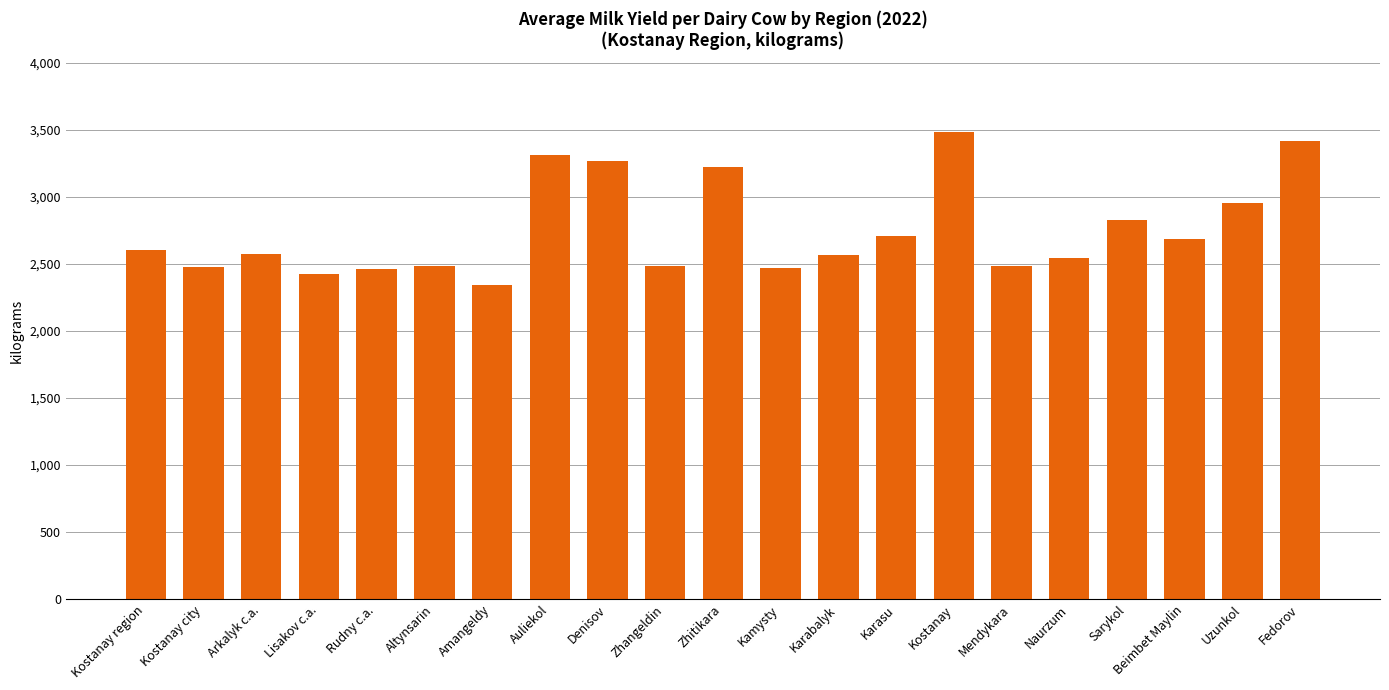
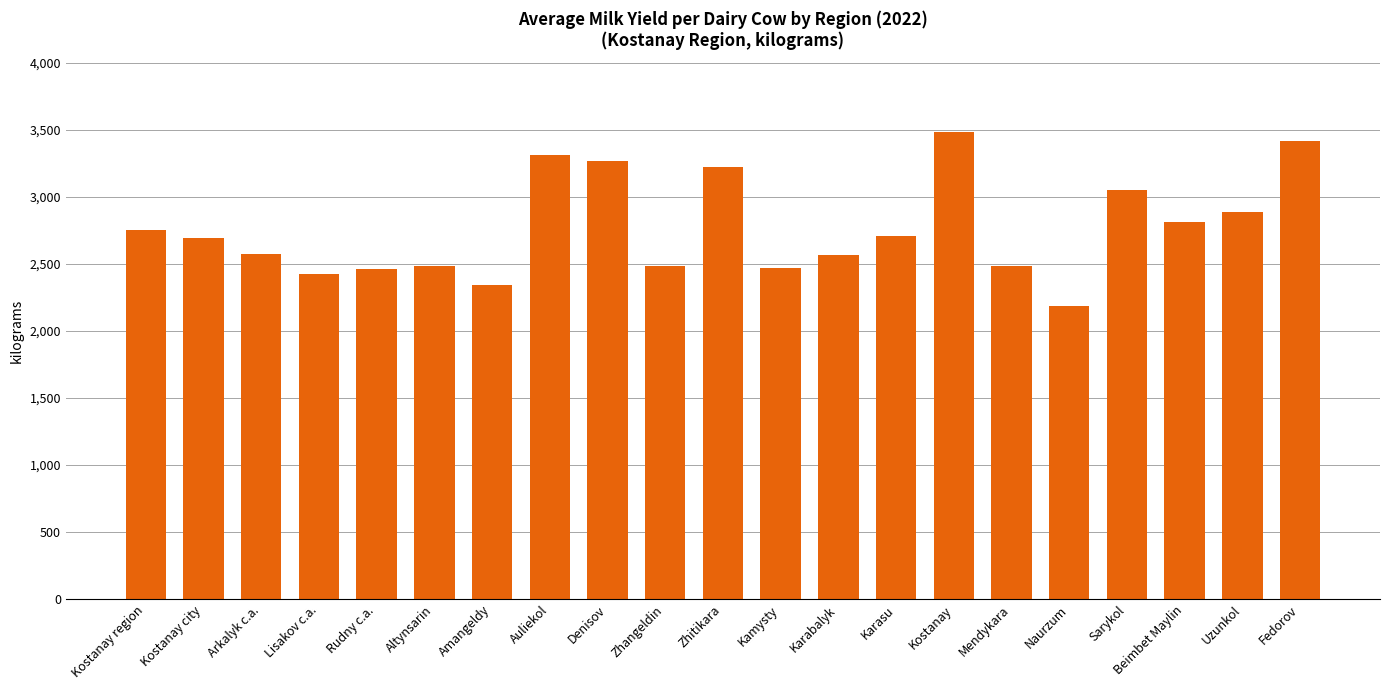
Kostanay region: 2,600 -> 2,750
Kostanay city: 2,480 -> 2,690
Naurzum: 2,540 -> 2,190
Sarykol: 2,830 -> 3,050
Beimbet Maylin: 2,690 -> 2,810
Uzunkol: 2,950 -> 2,890
